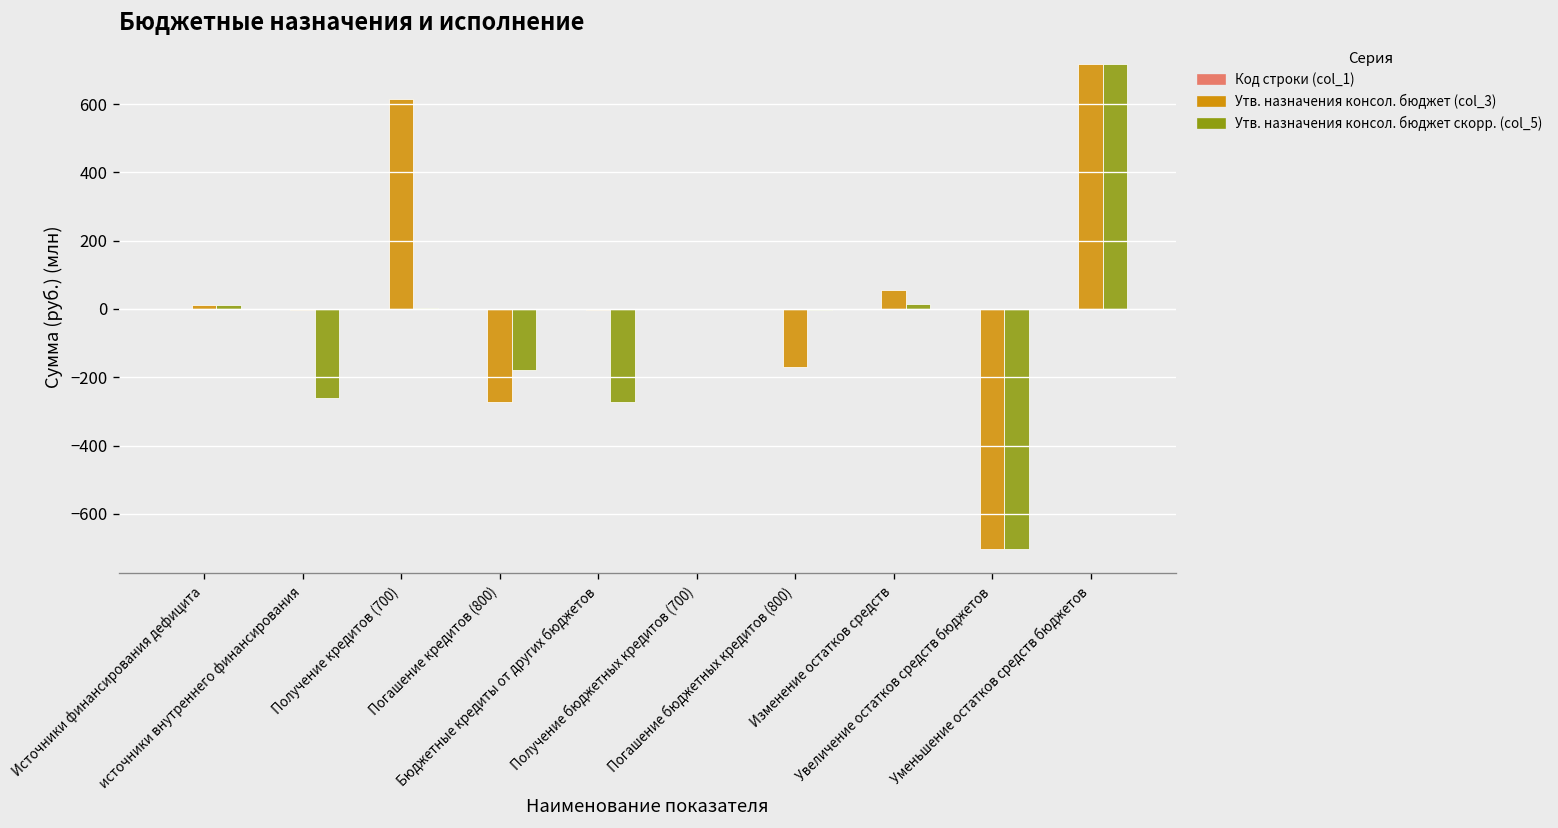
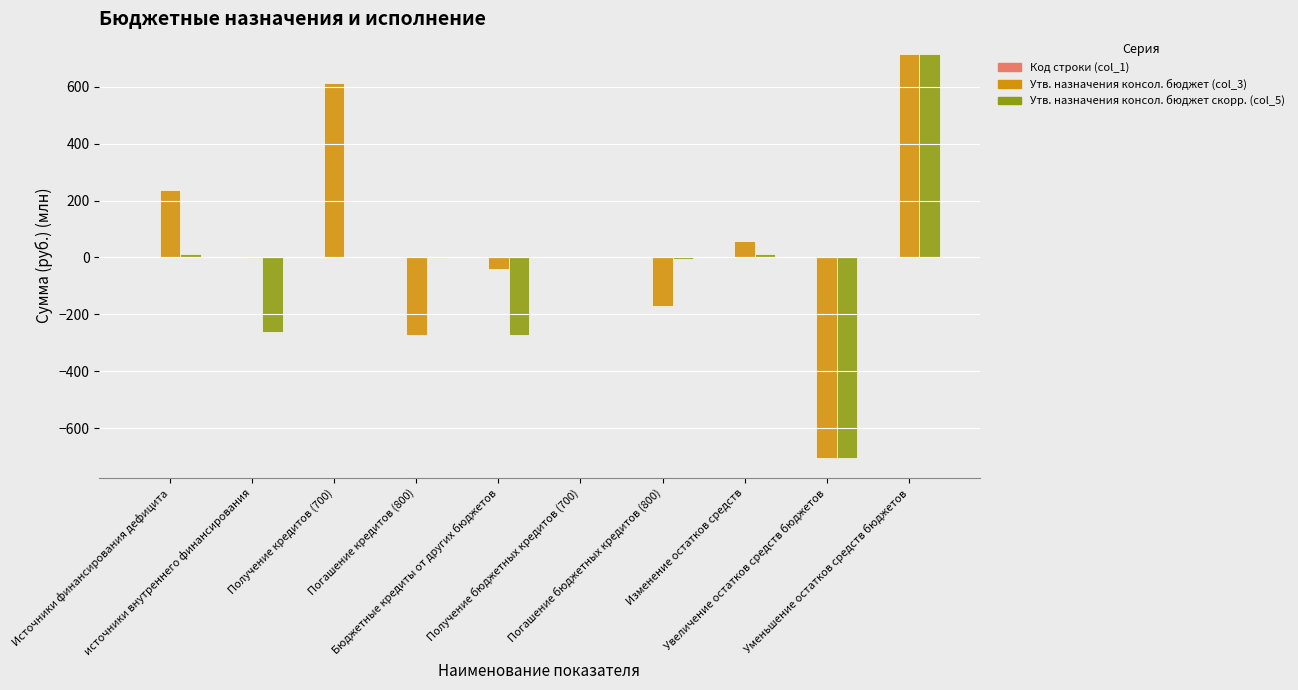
Утв. назначения консол. бюджет (col_3), Источники финансирования дефицита: 10 -> 240
Утв. назначения консол. бюджет скорр. (col_5), Погашение кредитов (800): -180 -> 0
Утв. назначения консол. бюджет (col_3), Бюджетные кредиты от других бюджетов: 0 -> -40
